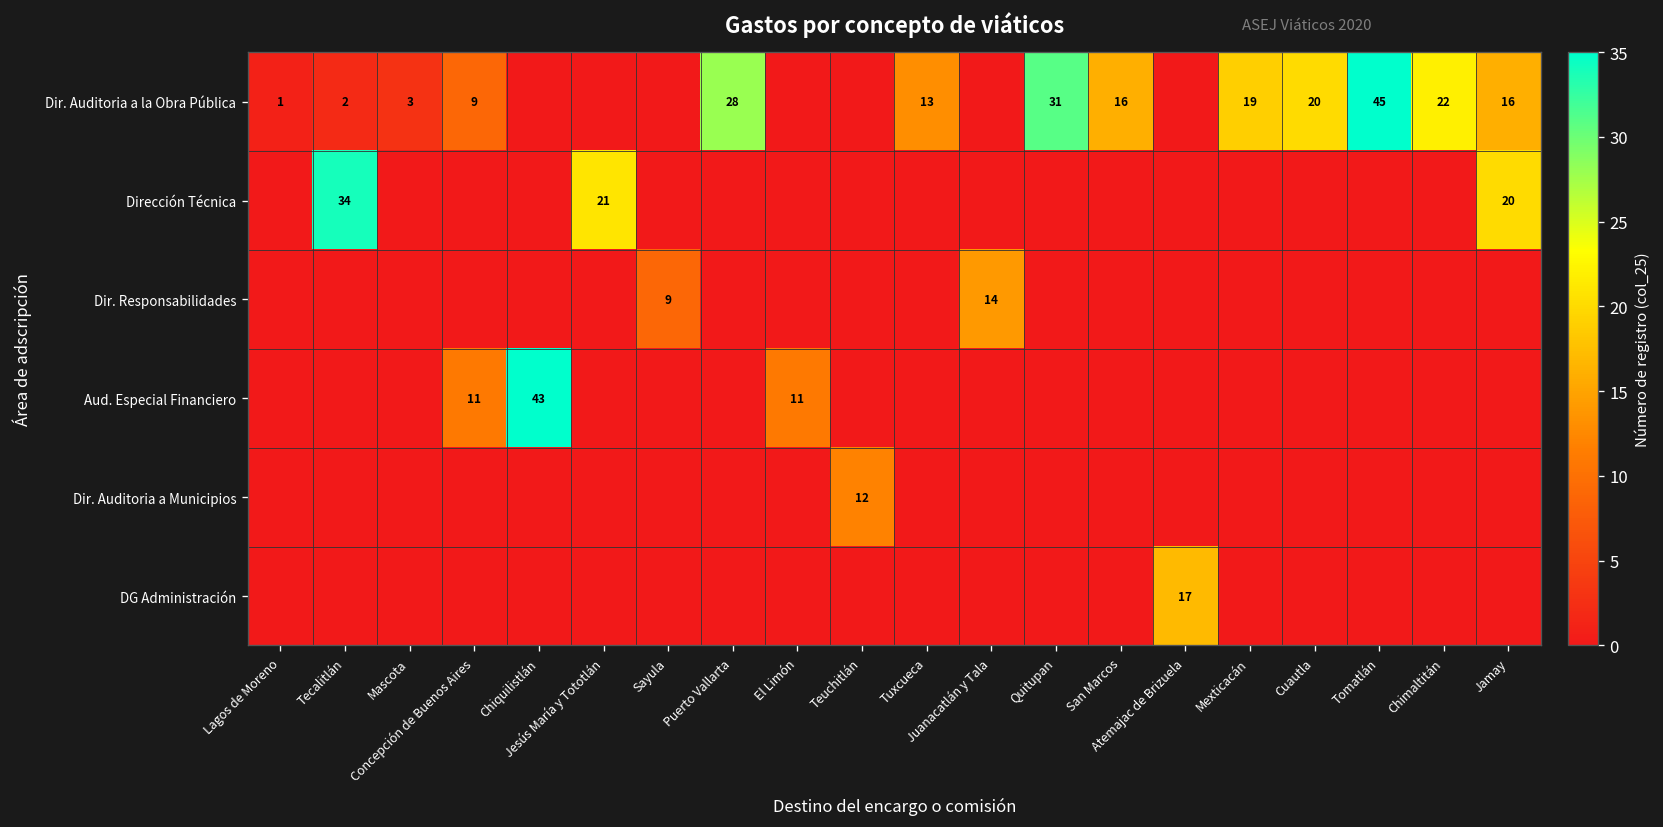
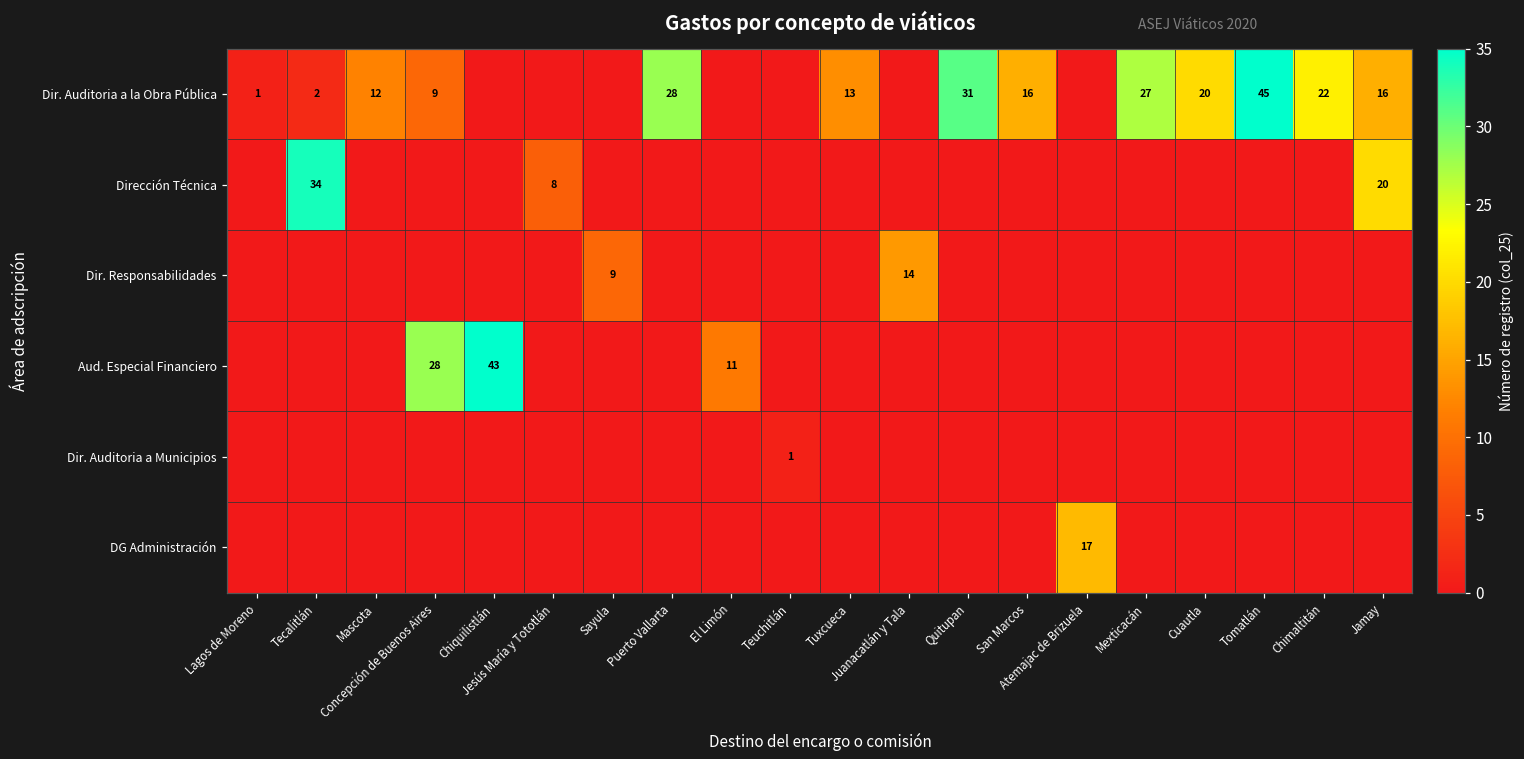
Dir. Auditoria a la Obra Pública, Mascota: 3 -> 12
Dir. Auditoria a la Obra Pública, Mexticacán: 19 -> 27
Dirección Técnica, Jesús María y Tototlán: 21 -> 8
Aud. Especial Financiero, Concepción de Buenos Aires: 11 -> 28
Dir. Auditoria a Municipios, Teuchitlán: 12 -> 1
